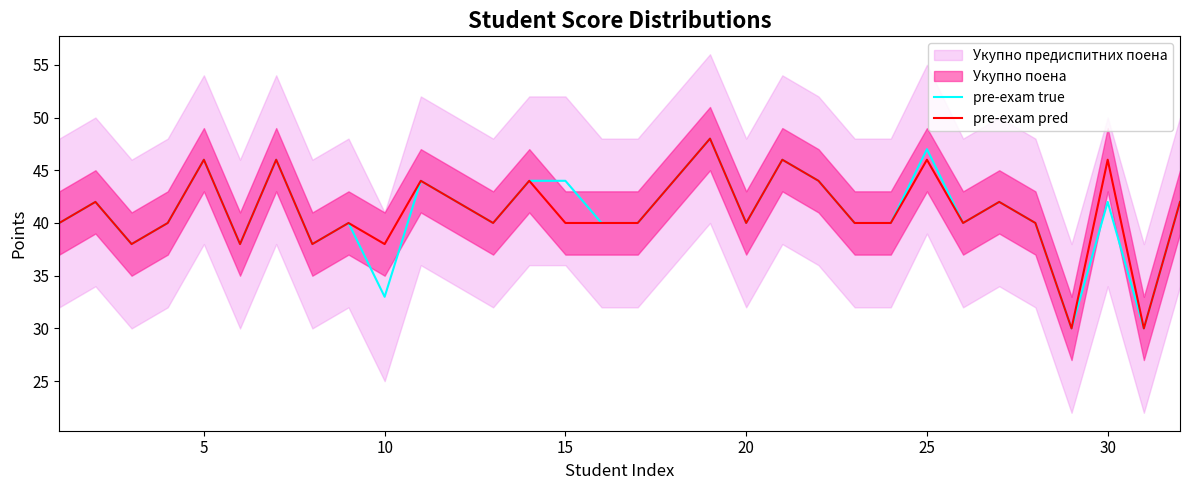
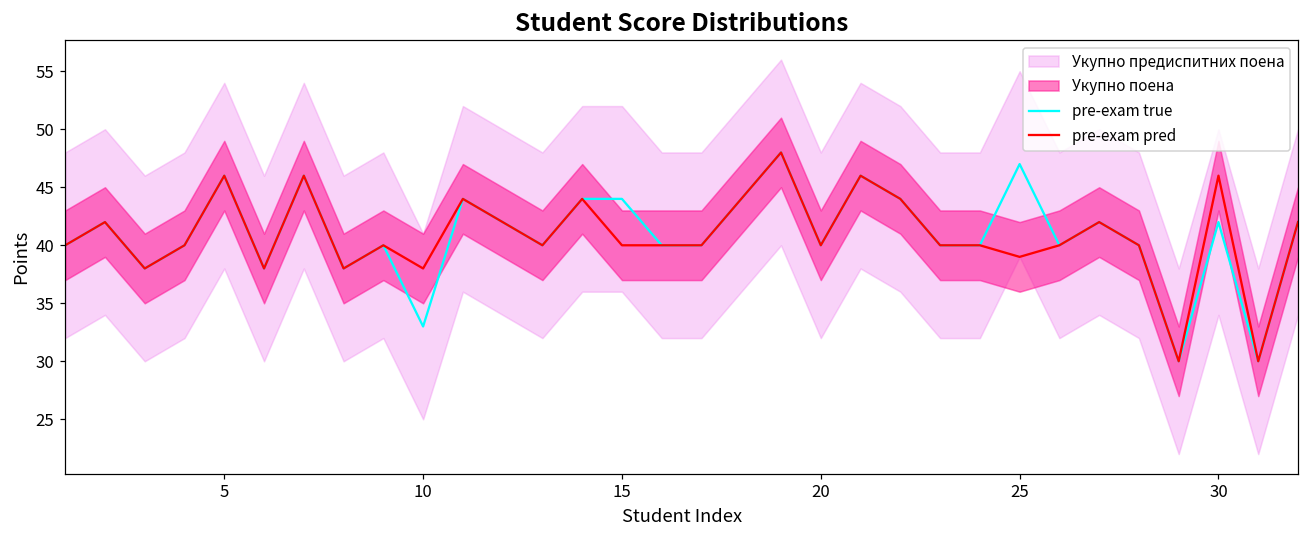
pre-exam pred, 25: 46 -> 39
